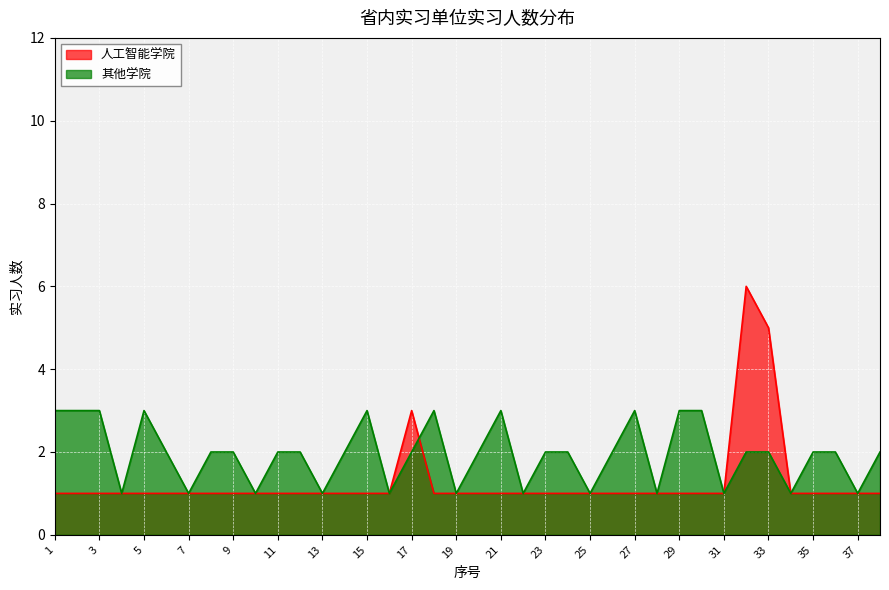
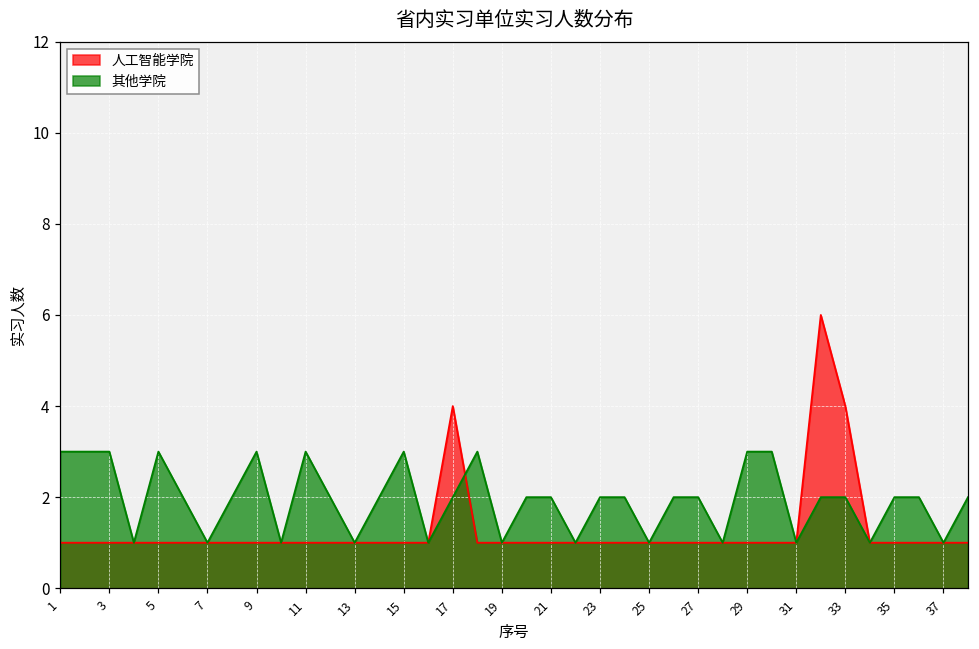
其他学院, 9: 2 -> 3
其他学院, 11: 2 -> 3
人工智能学院, 17: 3 -> 4
其他学院, 21: 3 -> 2
其他学院, 27: 3 -> 2
人工智能学院, 33: 5 -> 4
